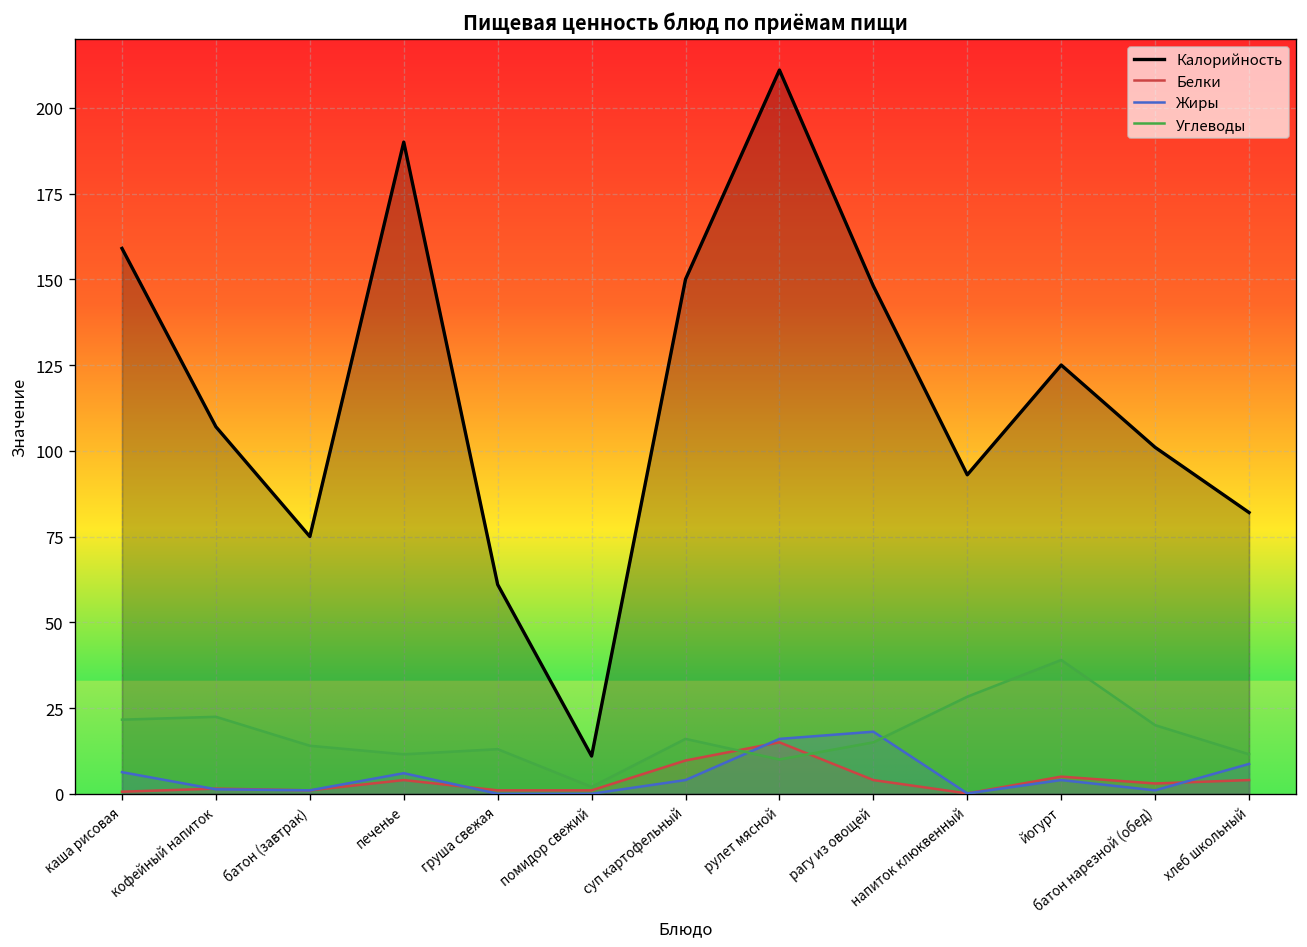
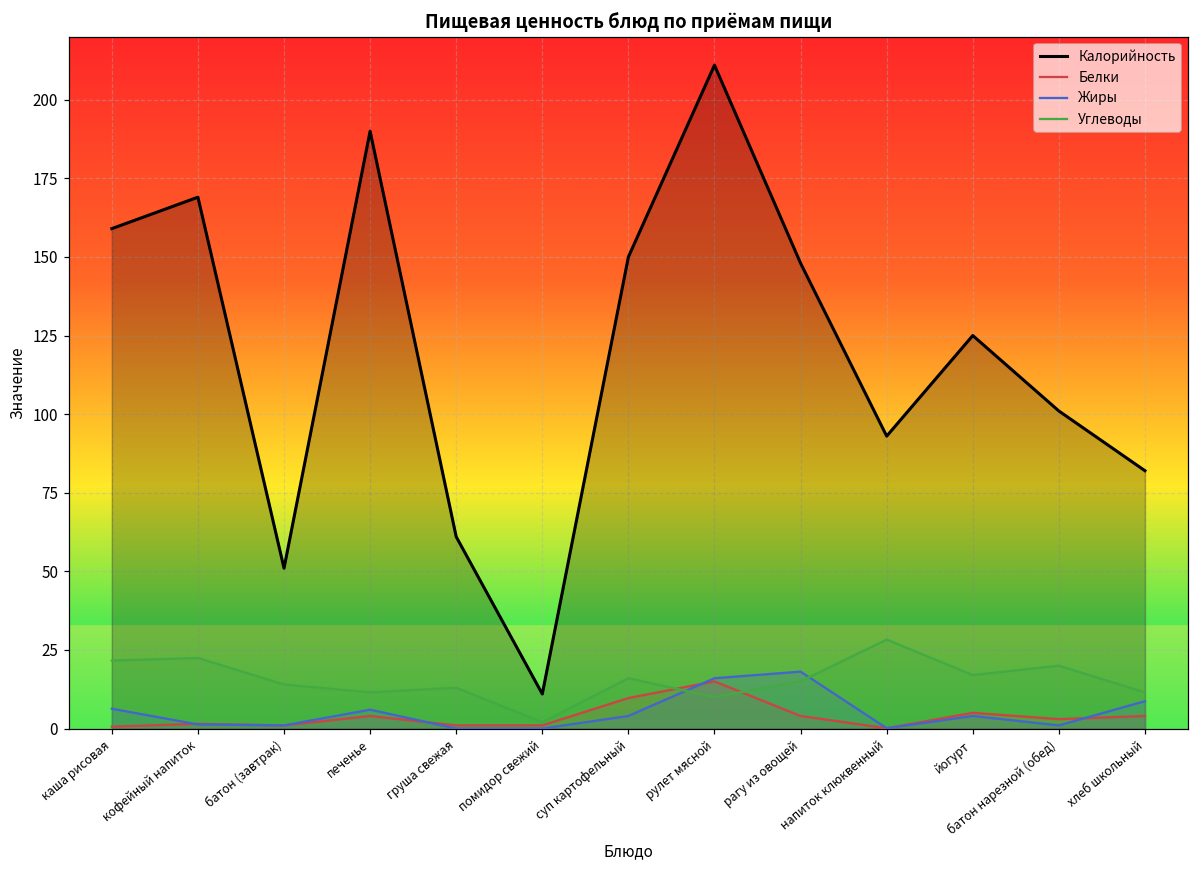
Калорийность, кофейный напиток: 107 -> 169
Калорийность, батон (завтрак): 75 -> 51
Углеводы, йогурт: 39 -> 17
